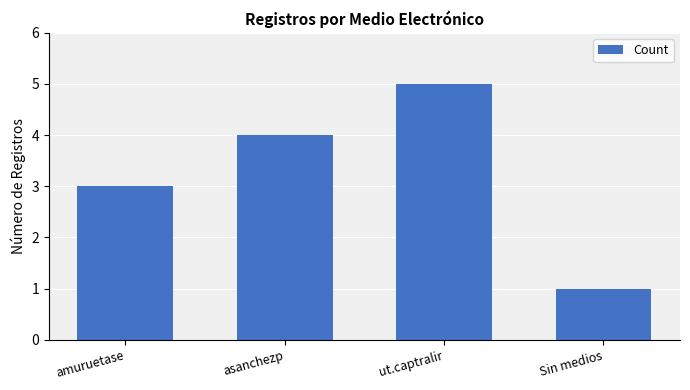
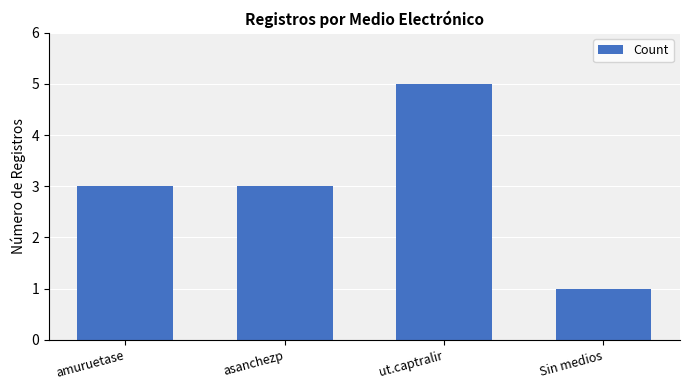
asanchezp: 4 -> 3
